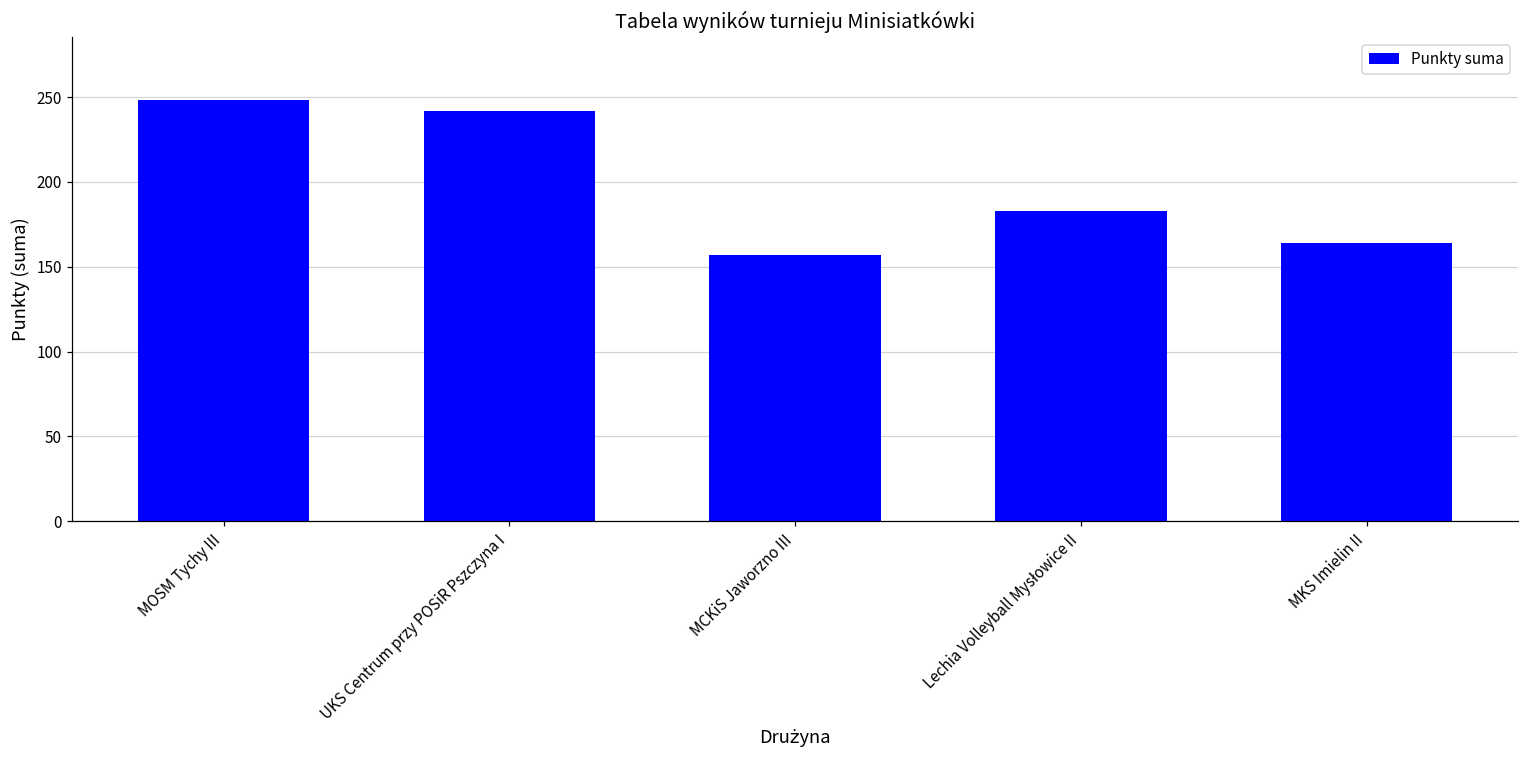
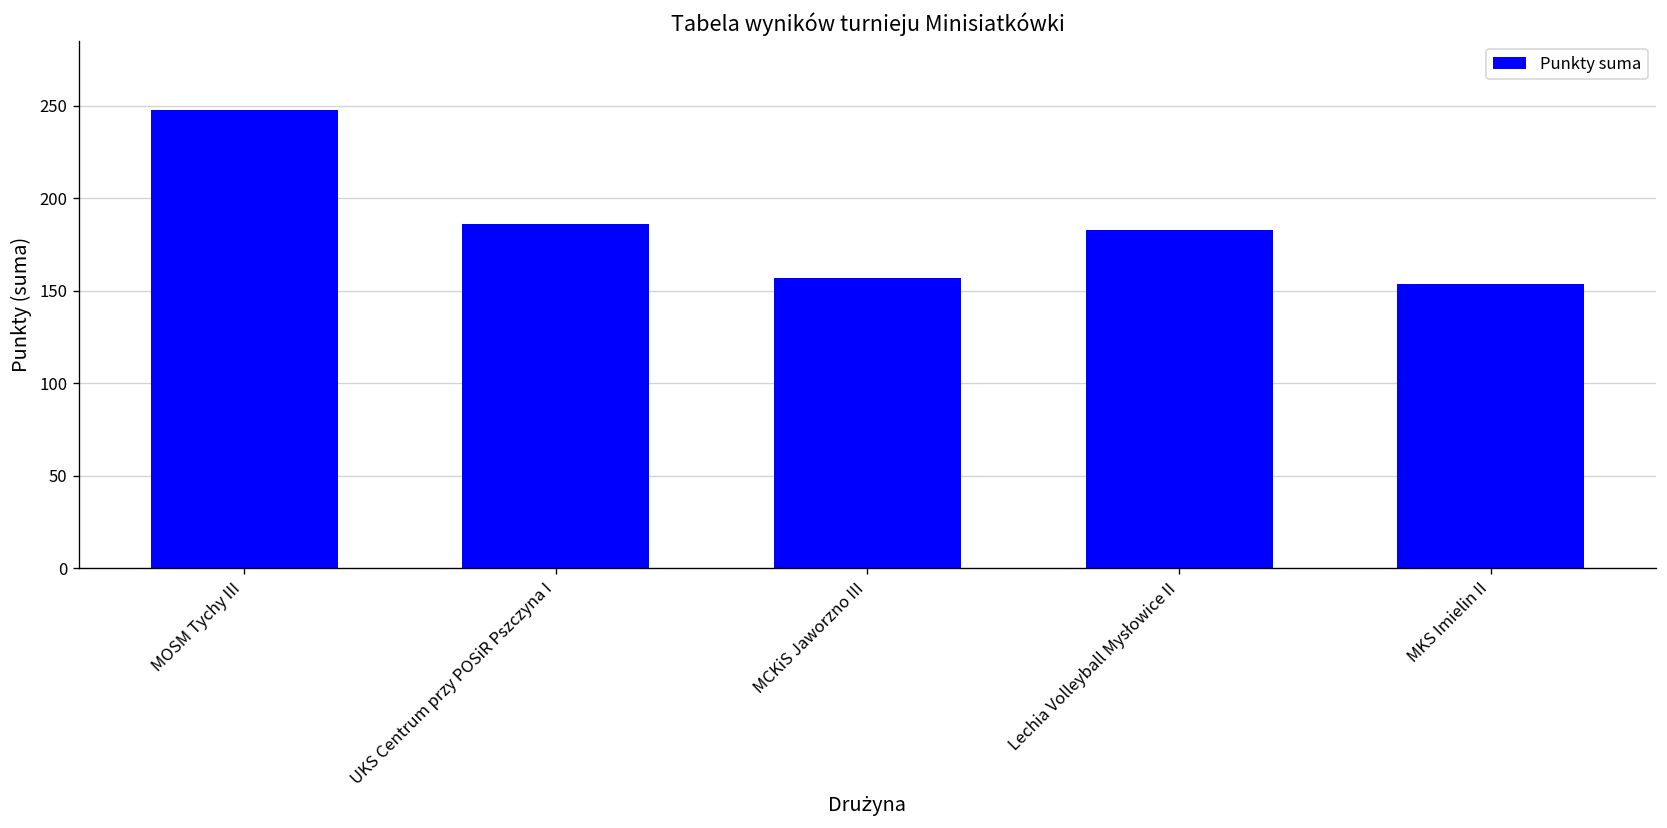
UKS Centrum przy POSiR Pszczyna I: 242 -> 186
MKS Imielin II: 164 -> 154
